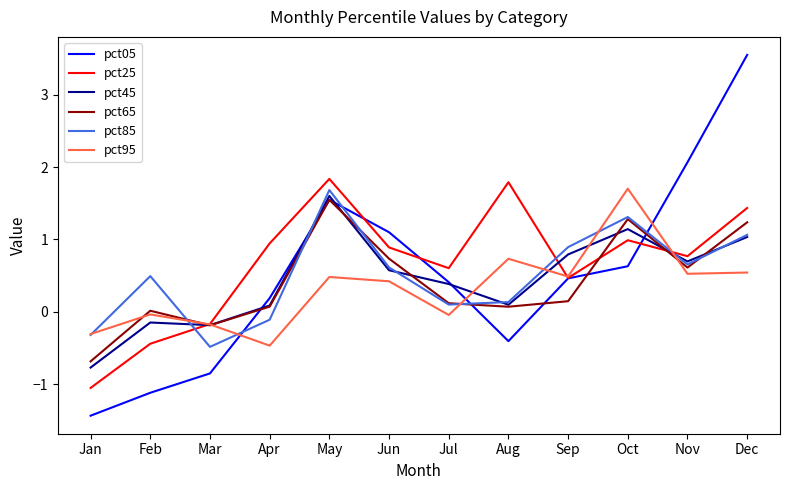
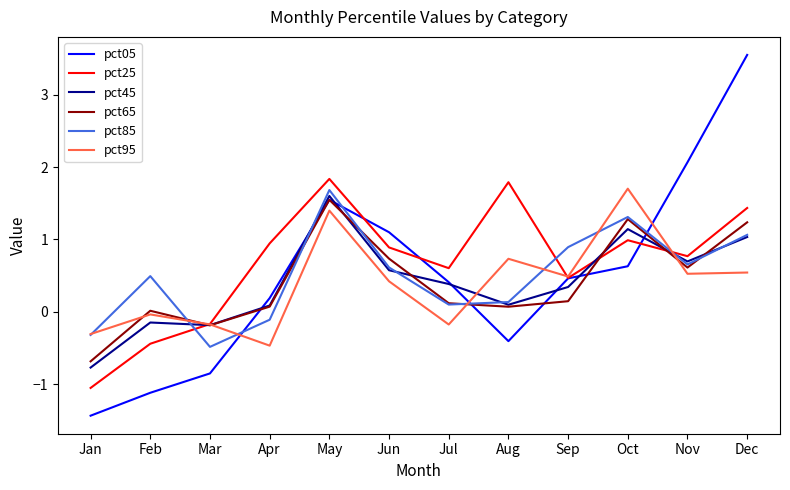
pct95, May: 0.5 -> 1.4
pct95, Jul: 0.0 -> -0.2
pct45, Sep: 0.8 -> 0.3
